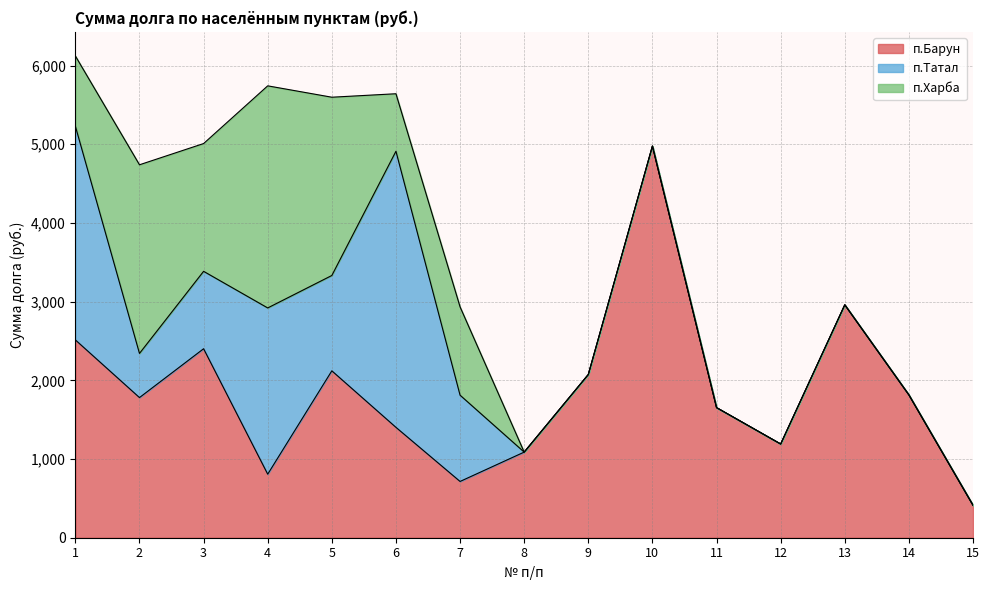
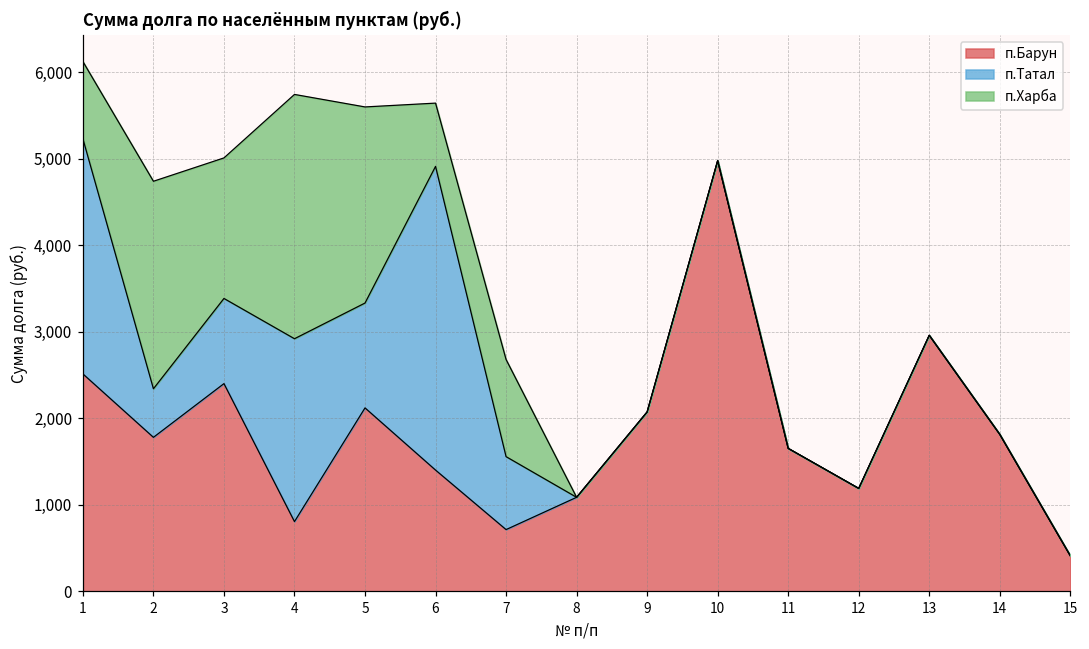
п.Татал, 7: 1,100 -> 800
